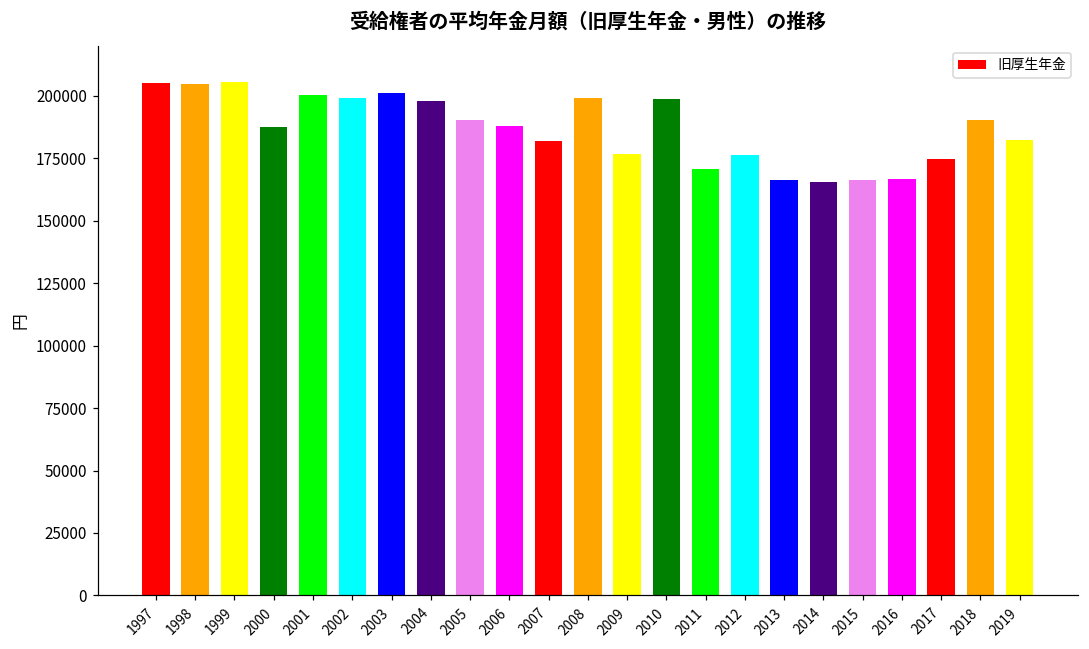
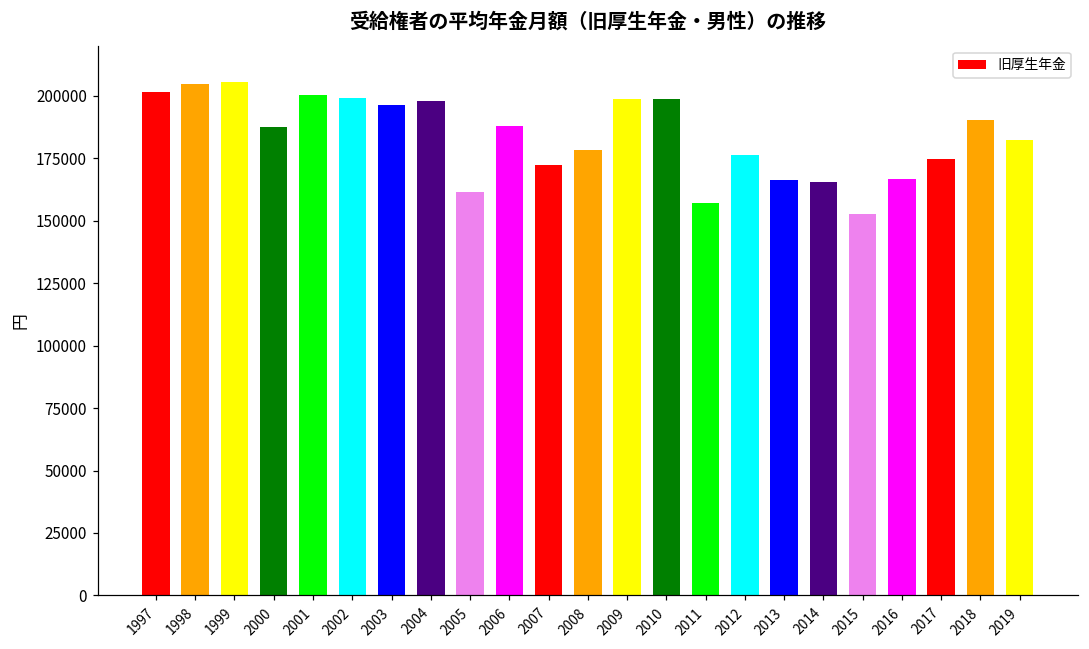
1997: 205000 -> 201000
2003: 201000 -> 196000
2005: 190000 -> 162000
2007: 182000 -> 172000
2008: 199000 -> 178000
2009: 177000 -> 199000
2011: 171000 -> 157000
2015: 166000 -> 153000
